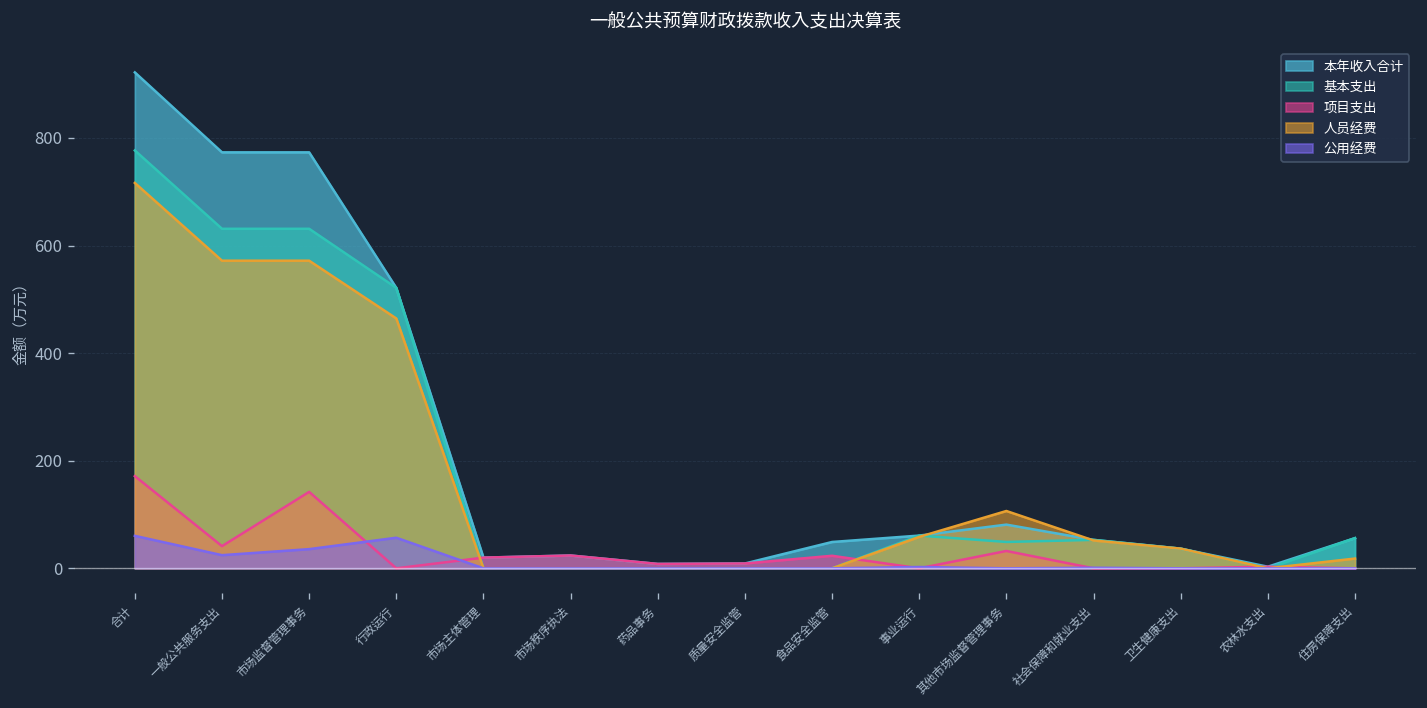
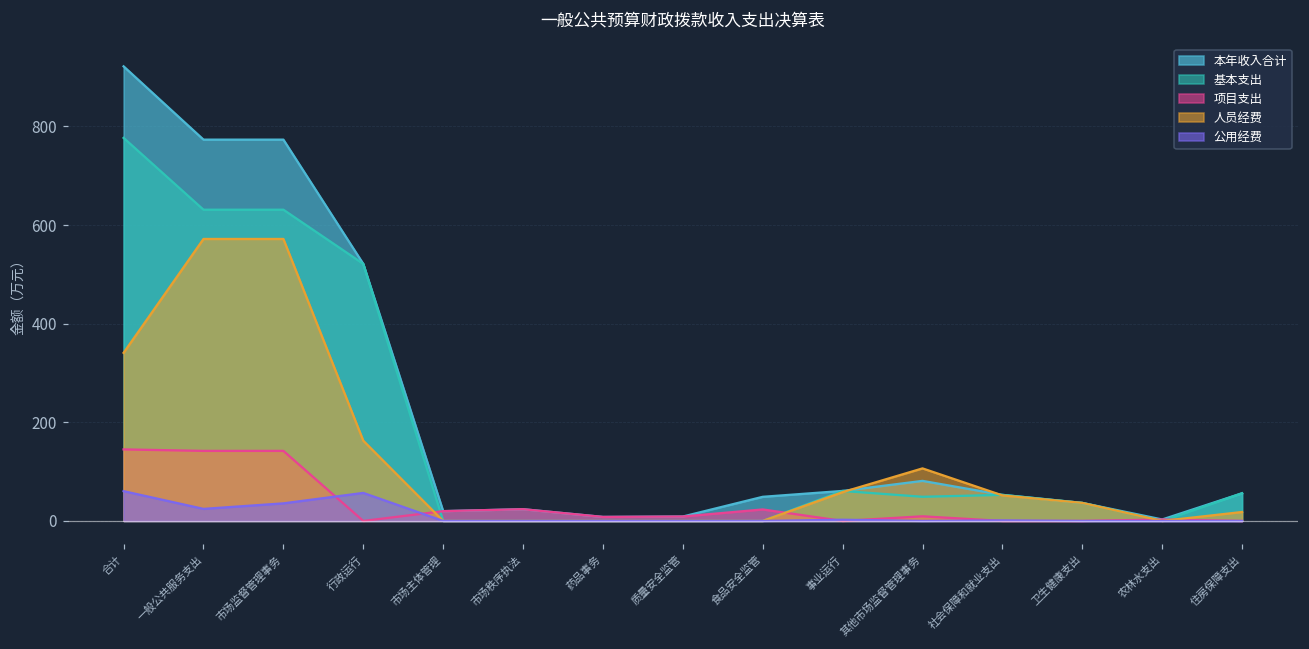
项目支出, 合计: 170 -> 150
人员经费, 合计: 720 -> 340
项目支出, 一般公共服务支出: 40 -> 140
人员经费, 行政运行: 460 -> 160
项目支出, 其他市场监督管理事务: 30 -> 10
